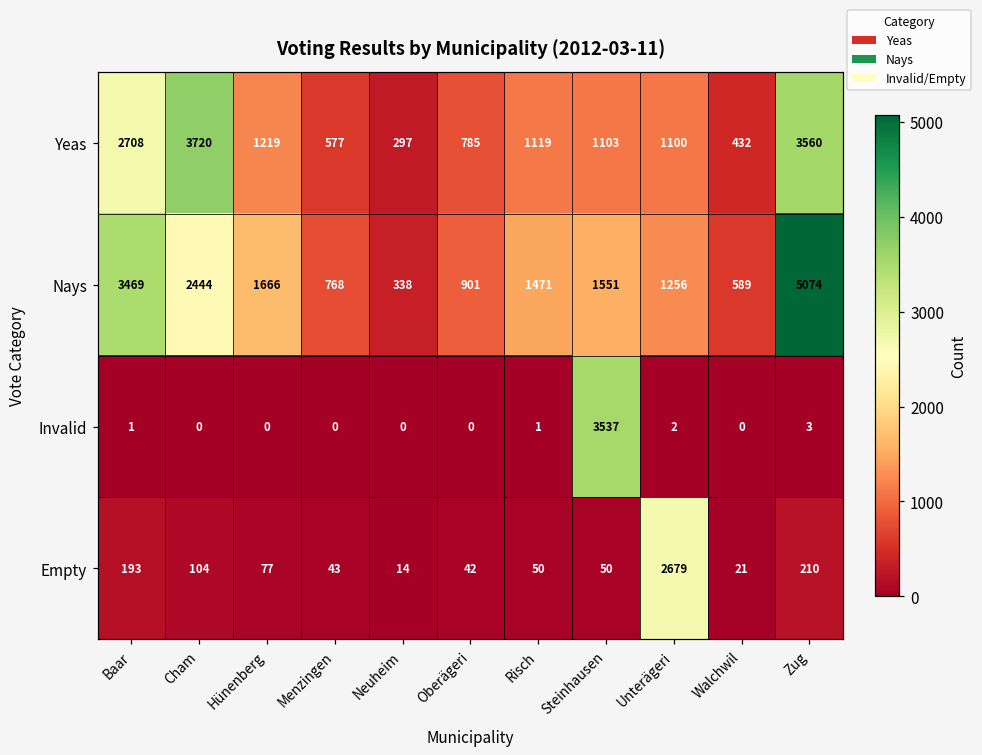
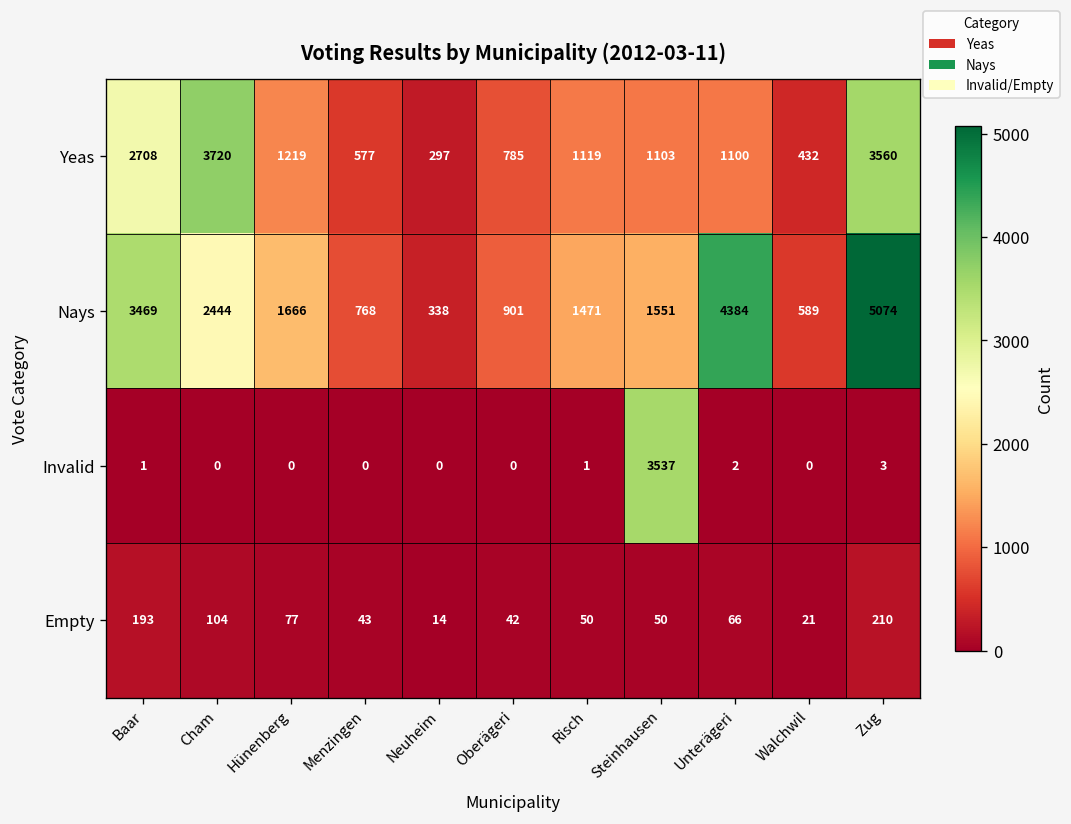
Nays, Unterägeri: 1256 -> 4384
Empty, Unterägeri: 2679 -> 66
